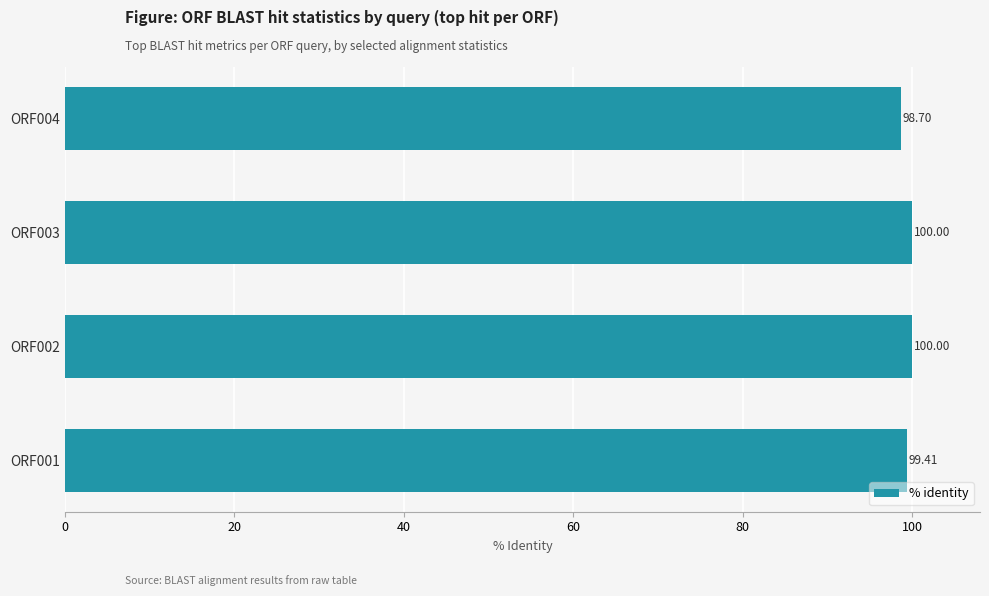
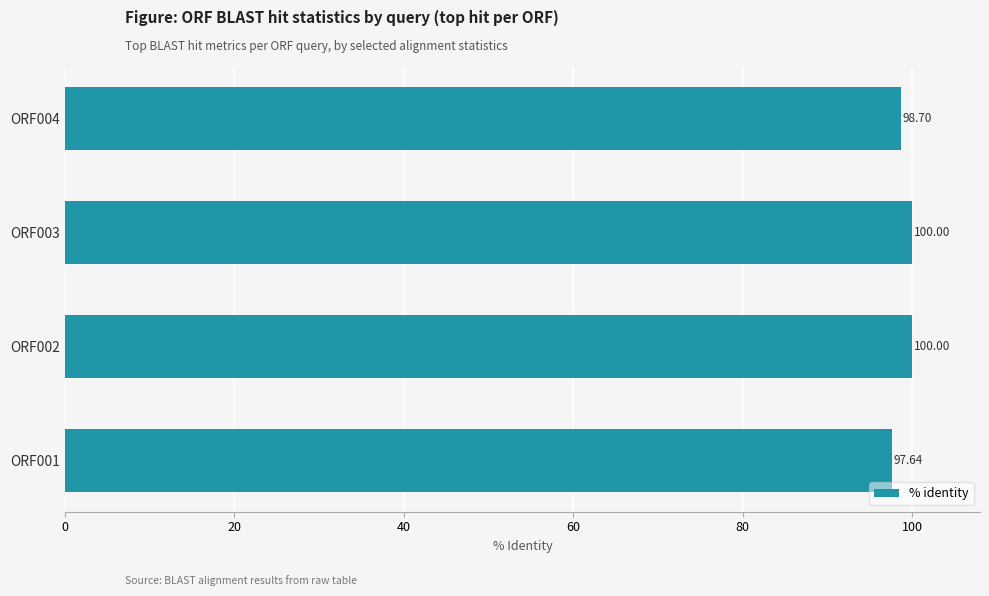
ORF001: 99.41 -> 97.64
